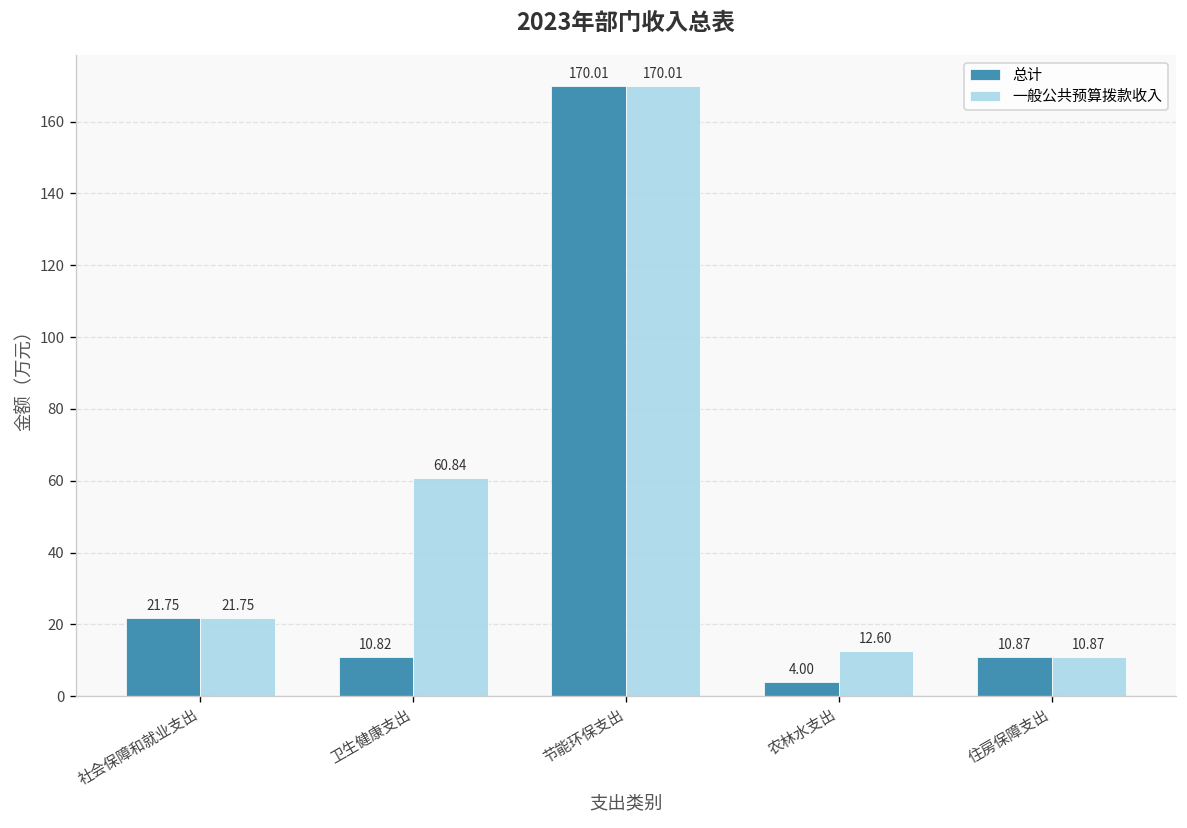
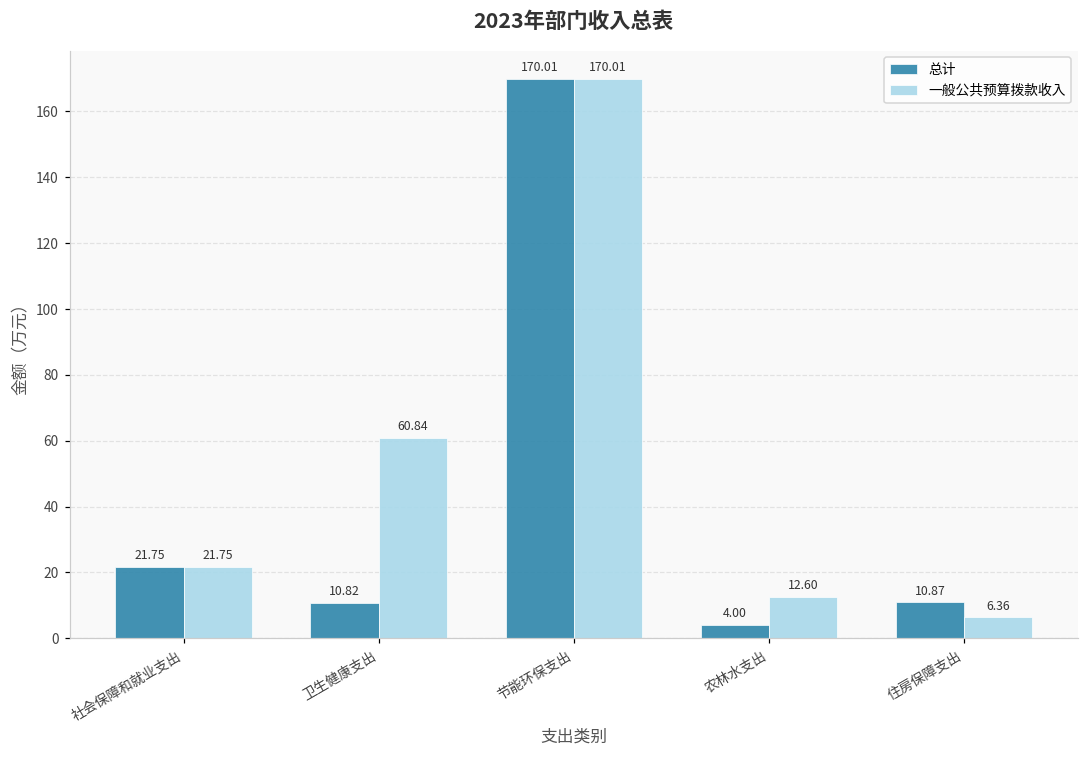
一般公共预算拨款收入, 住房保障支出: 10.87 -> 6.36
